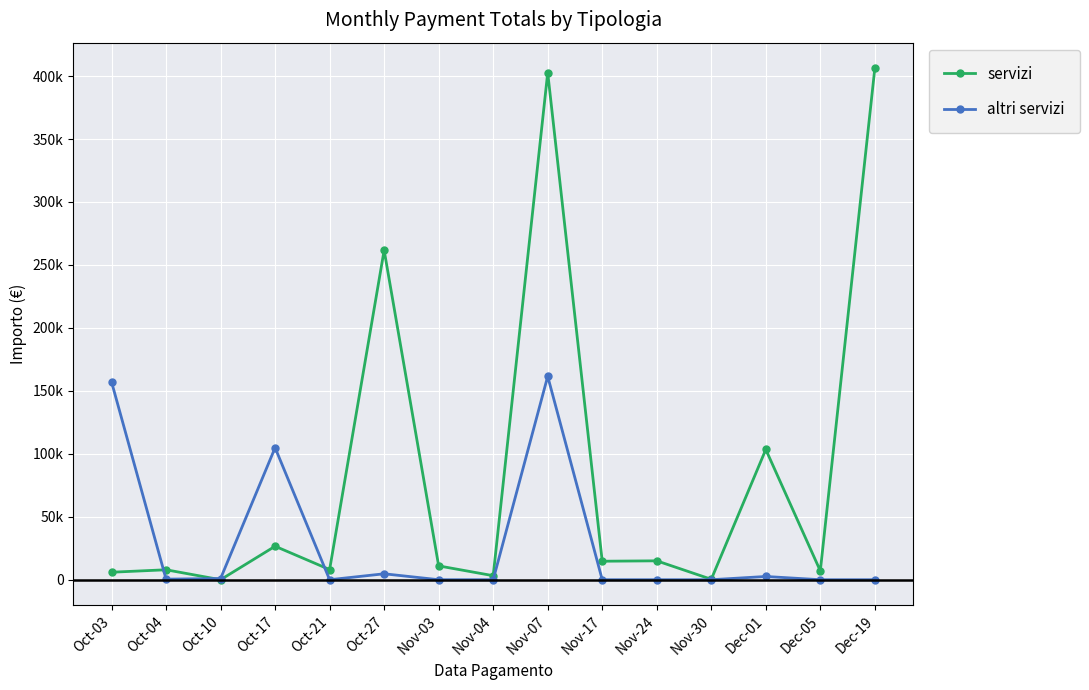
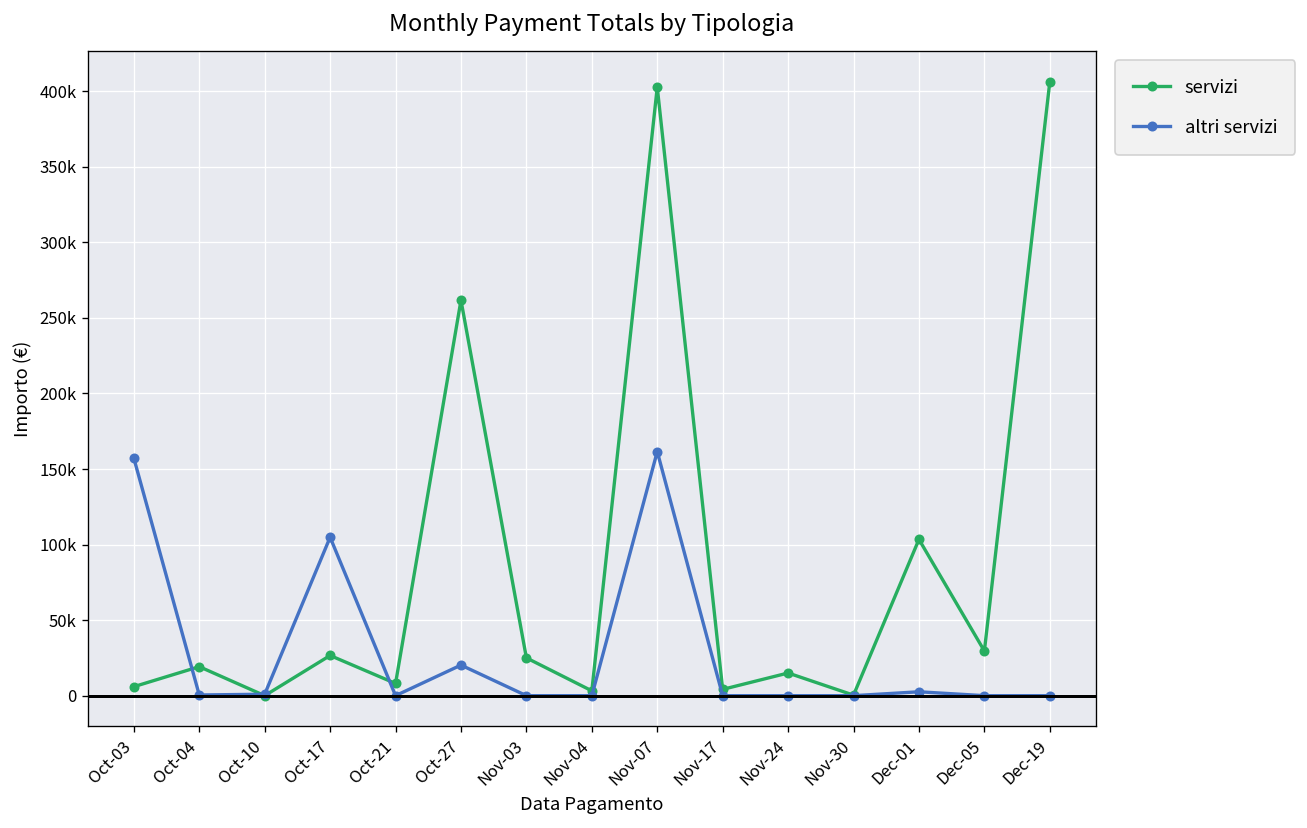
servizi, Oct-04: 8000 -> 19000
altri servizi, Oct-27: 5000 -> 20000
servizi, Nov-03: 11000 -> 25000
servizi, Nov-17: 15000 -> 4000
servizi, Dec-05: 7000 -> 30000
